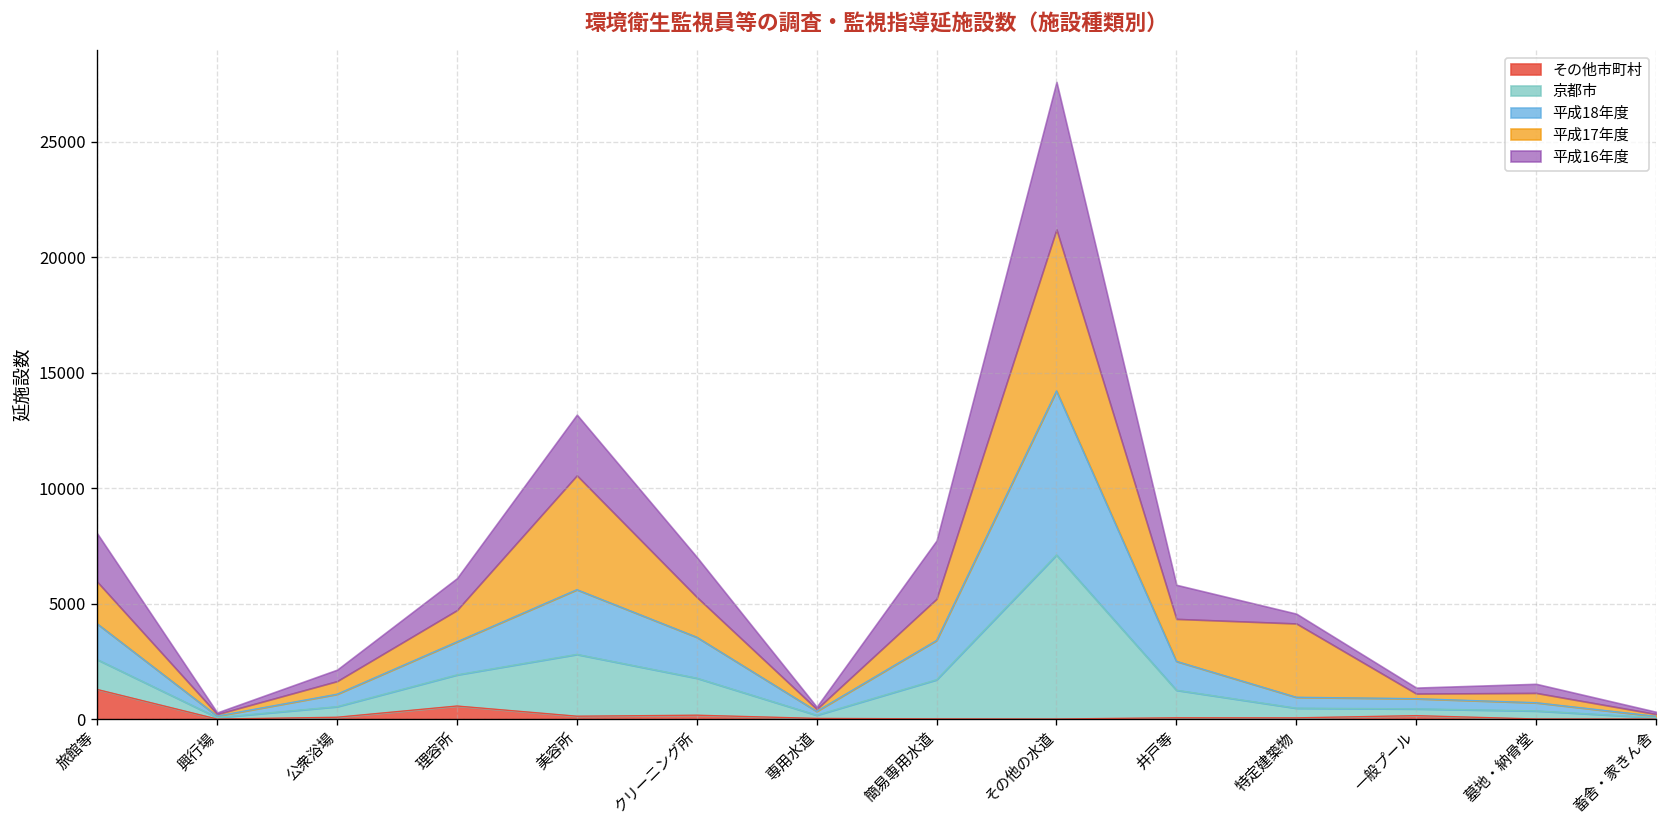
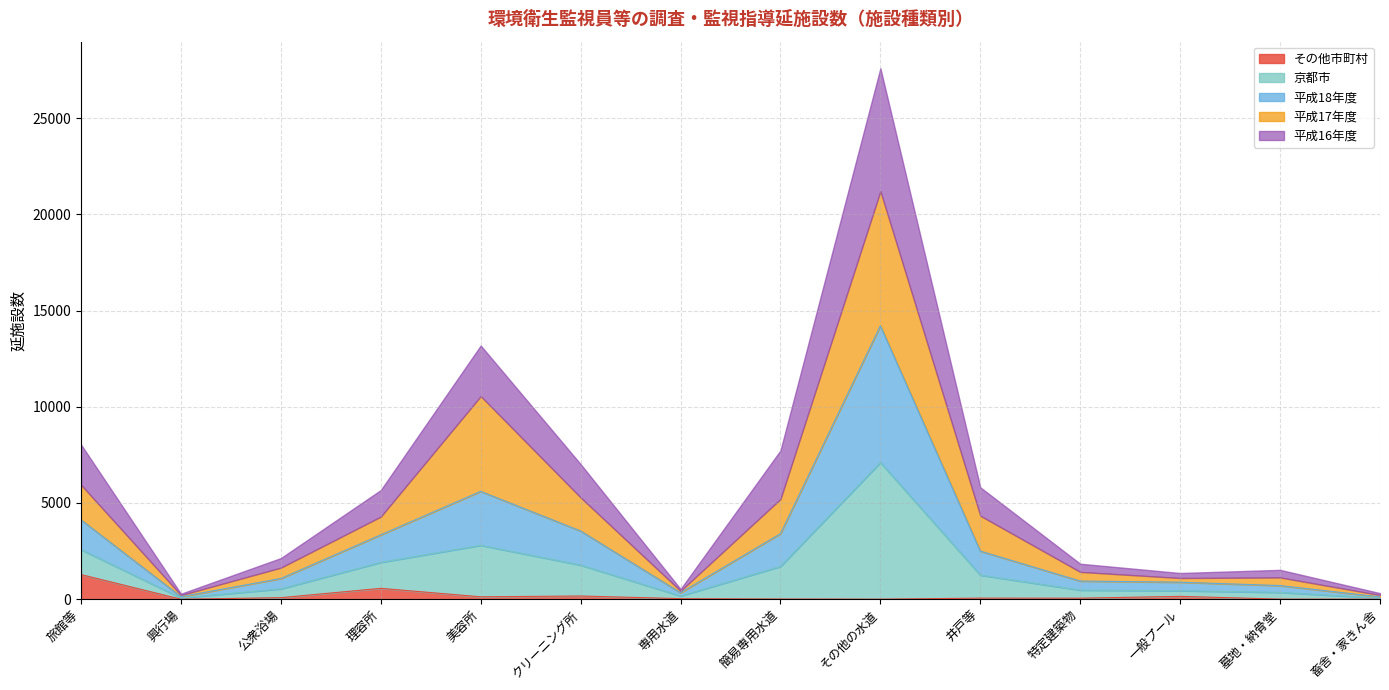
平成17年度, 理容所: 1400 -> 900
平成17年度, 特定建築物: 3200 -> 500
